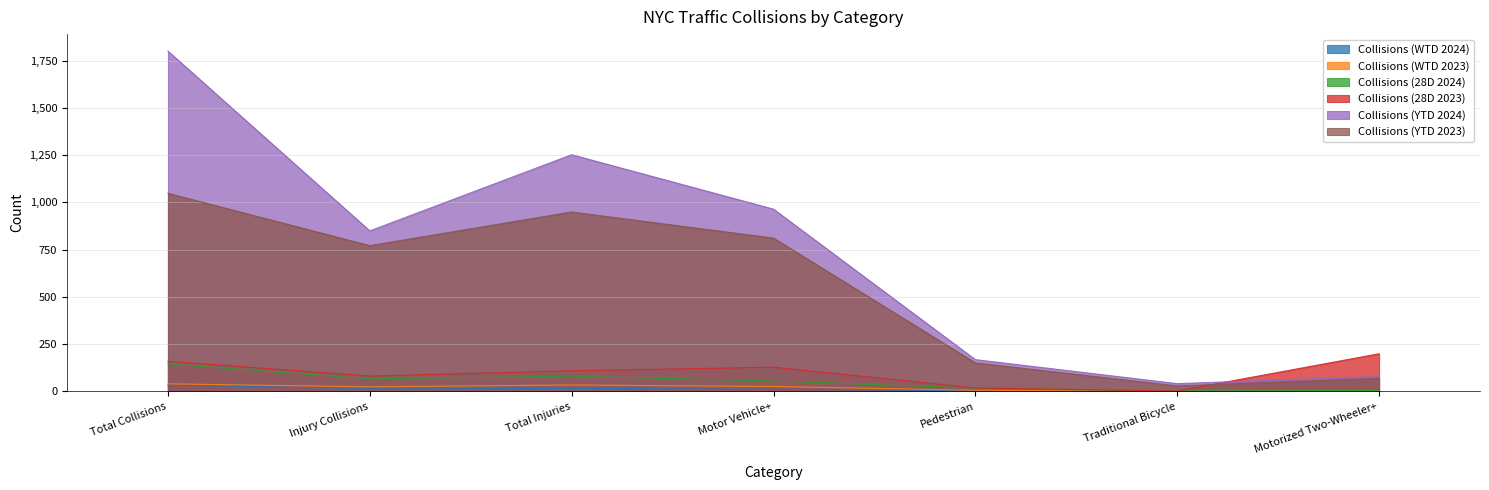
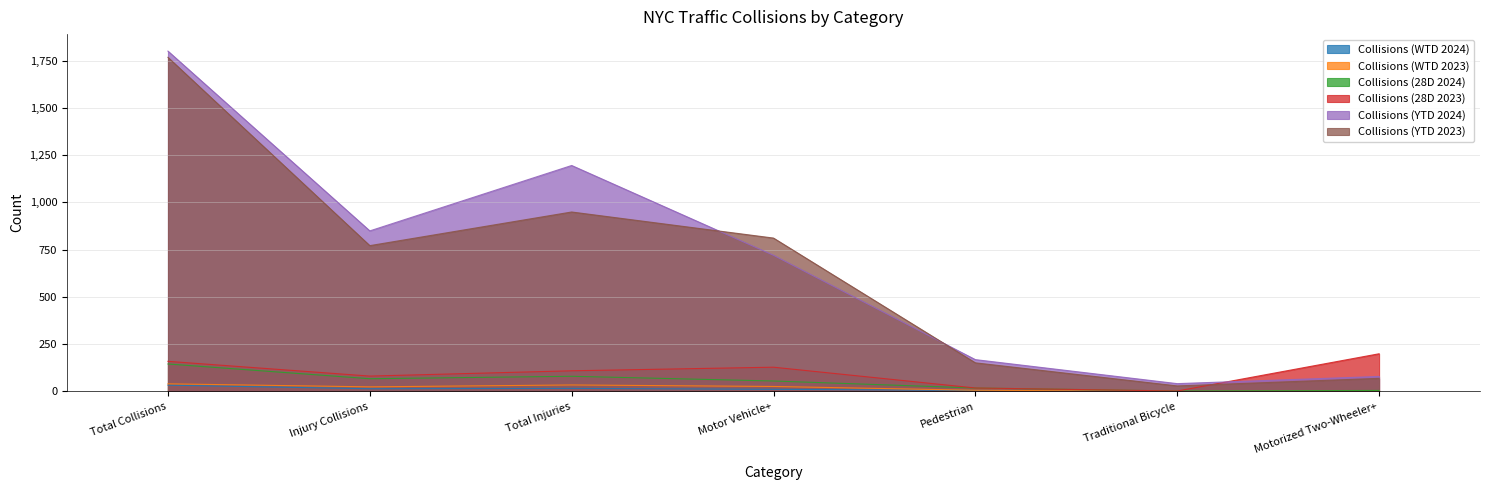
Collisions (YTD 2023), Total Collisions: 1,050 -> 1,770
Collisions (YTD 2024), Total Injuries: 1,250 -> 1,200
Collisions (YTD 2024), Motor Vehicle+: 960 -> 720
